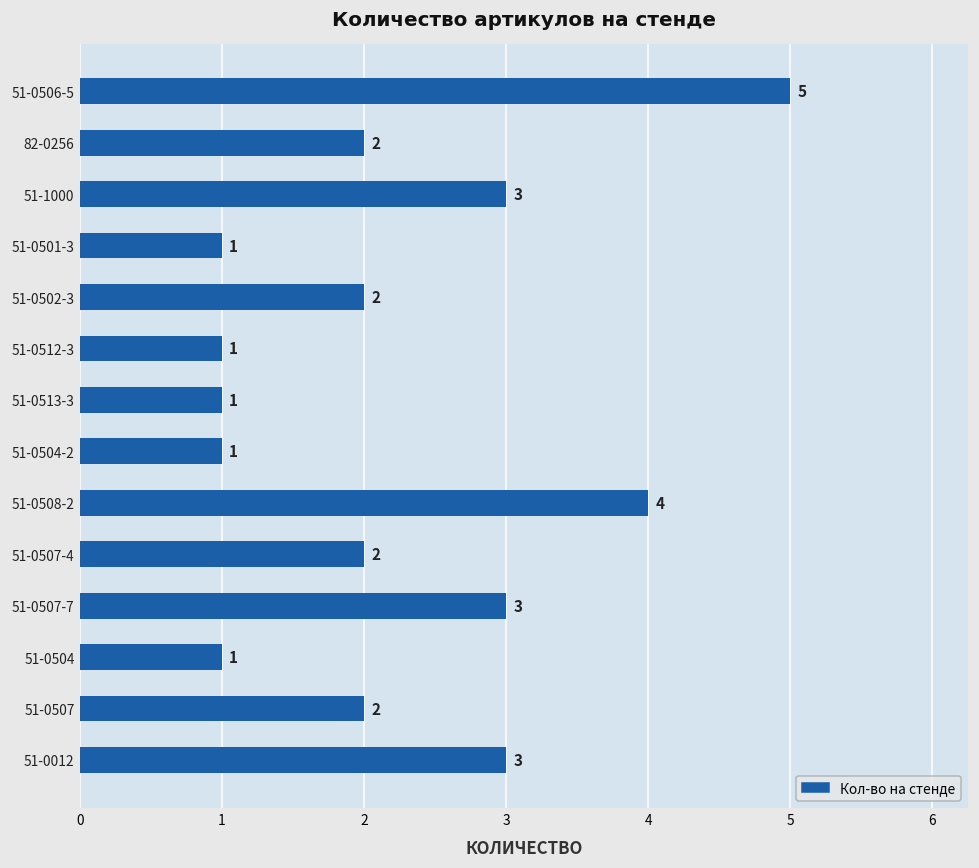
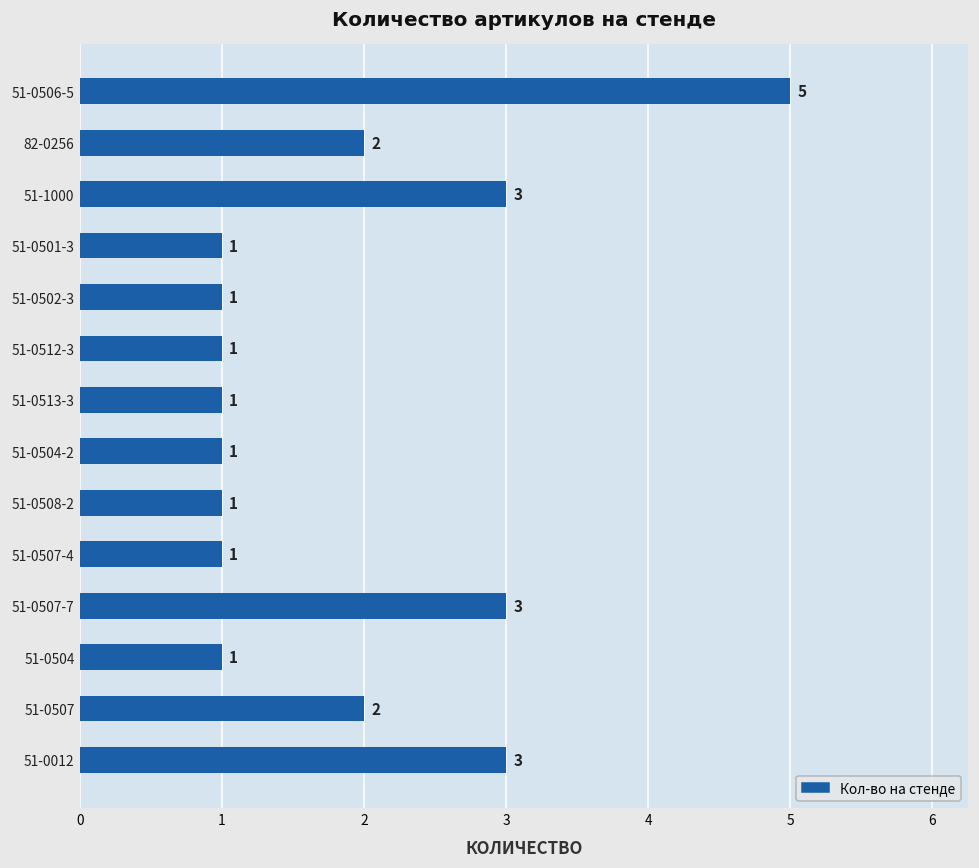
51-0502-3: 2 -> 1
51-0508-2: 4 -> 1
51-0507-4: 2 -> 1
